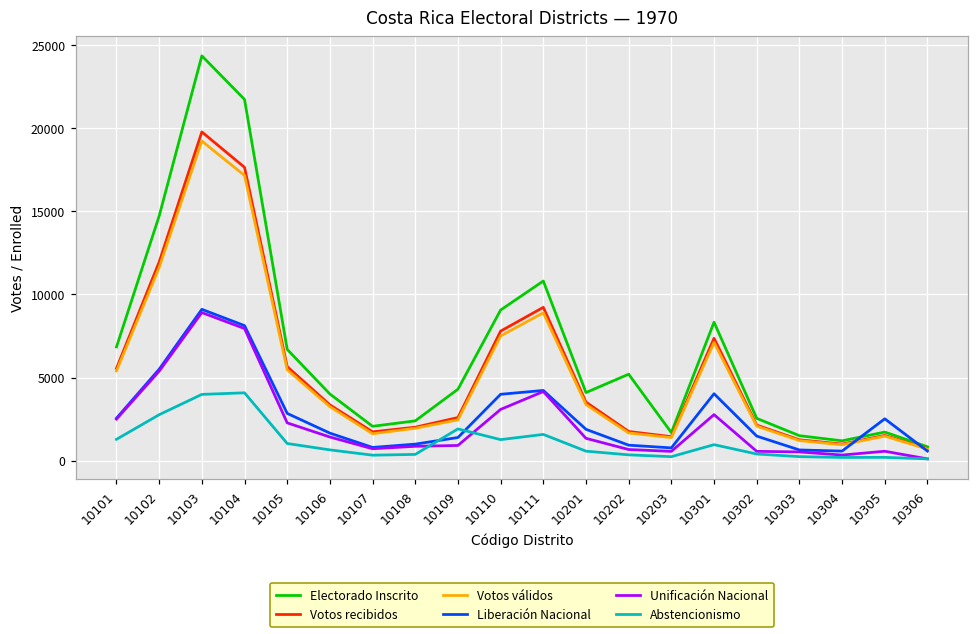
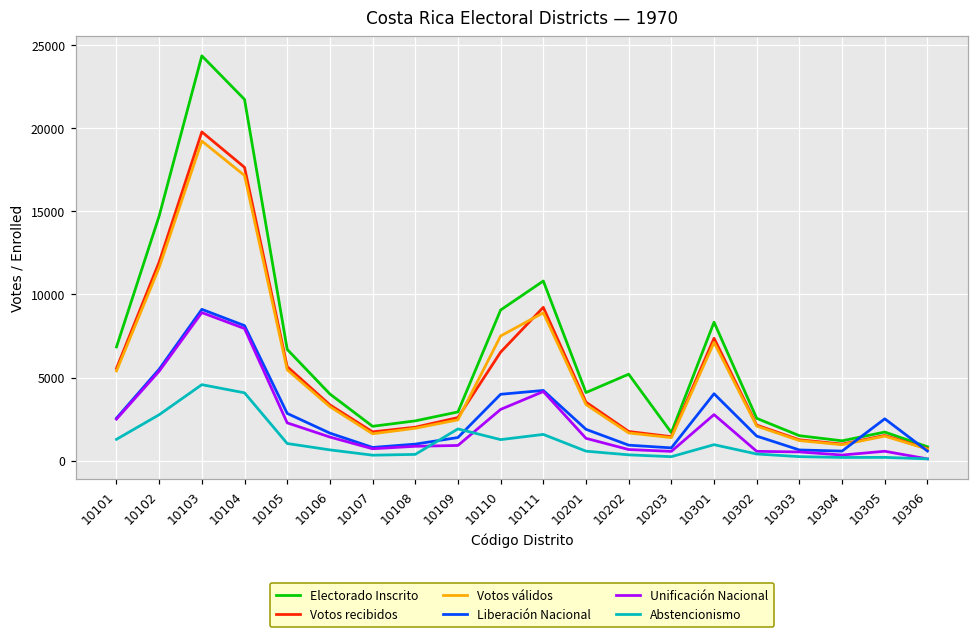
Abstencionismo, 10103: 4000 -> 4600
Electorado Inscrito, 10109: 4300 -> 2900
Votos recibidos, 10110: 7800 -> 6500
